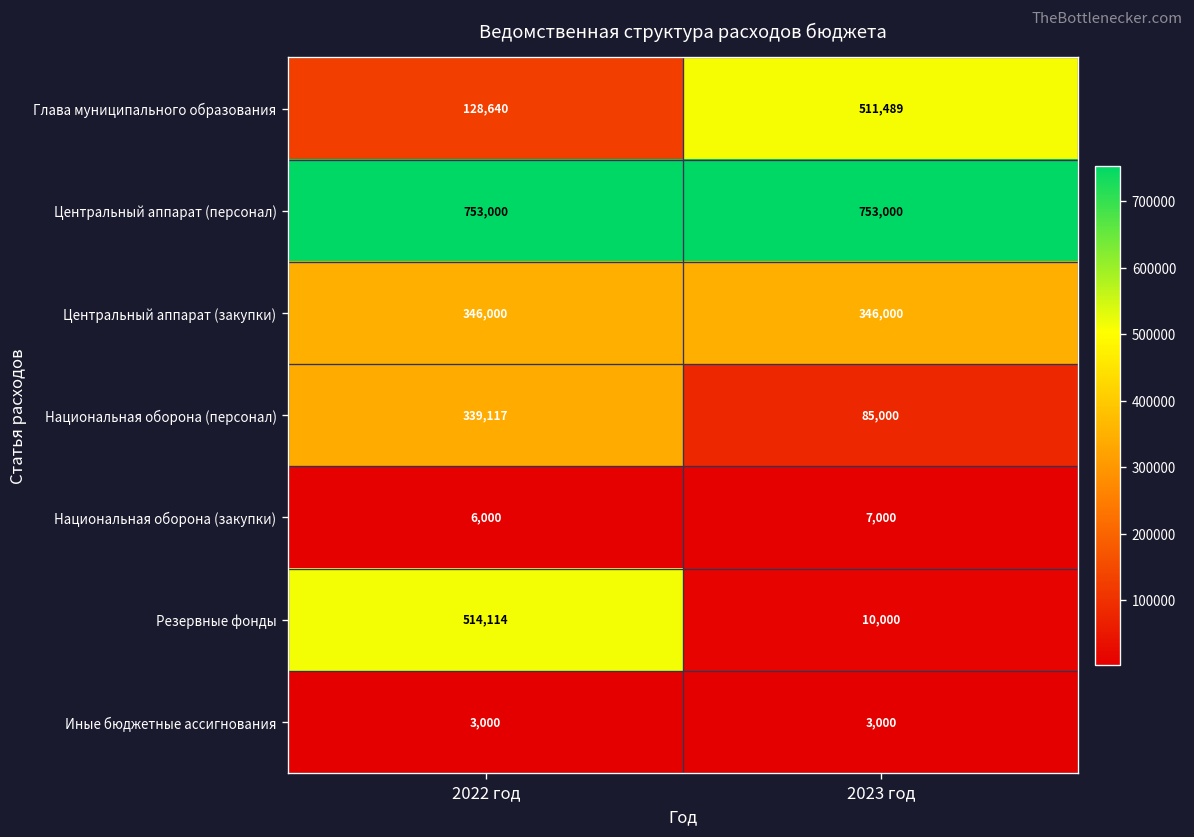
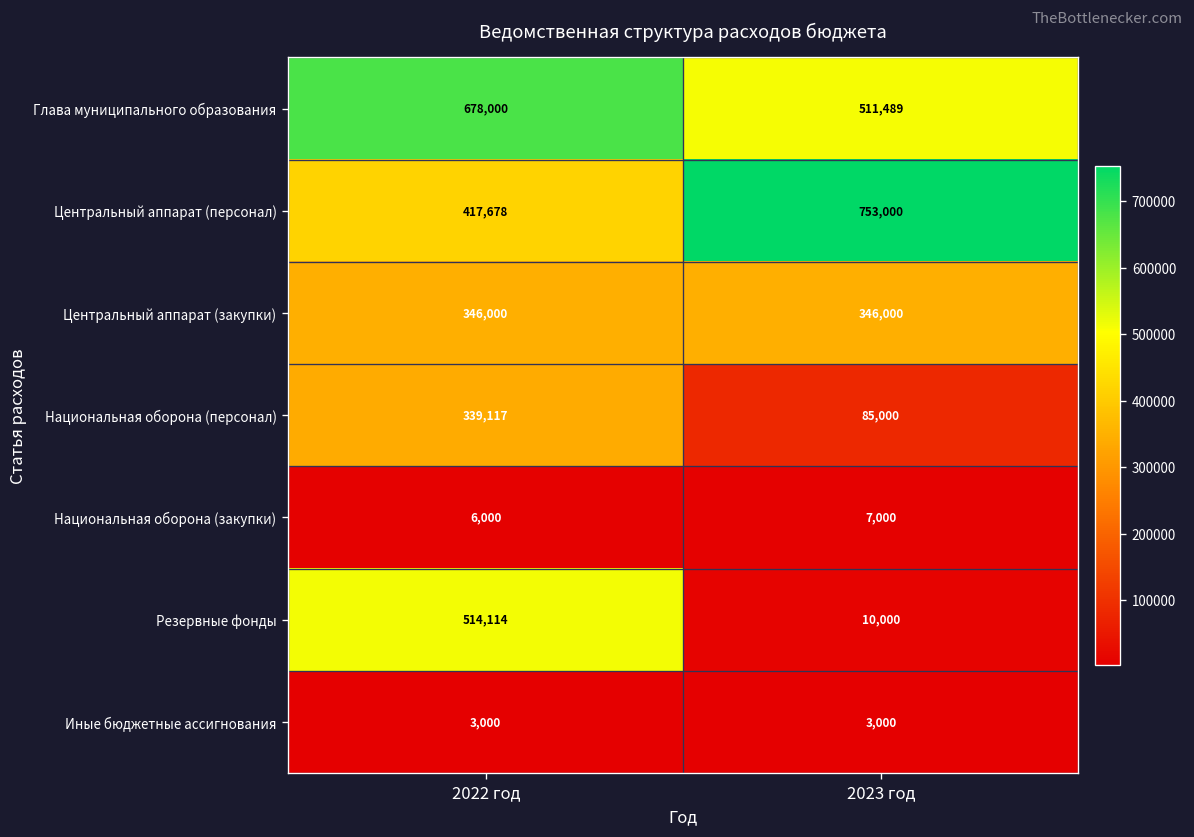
Глава муниципального образования, 2022 год: 128,640 -> 678,000
Центральный аппарат (персонал), 2022 год: 753,000 -> 417,678
